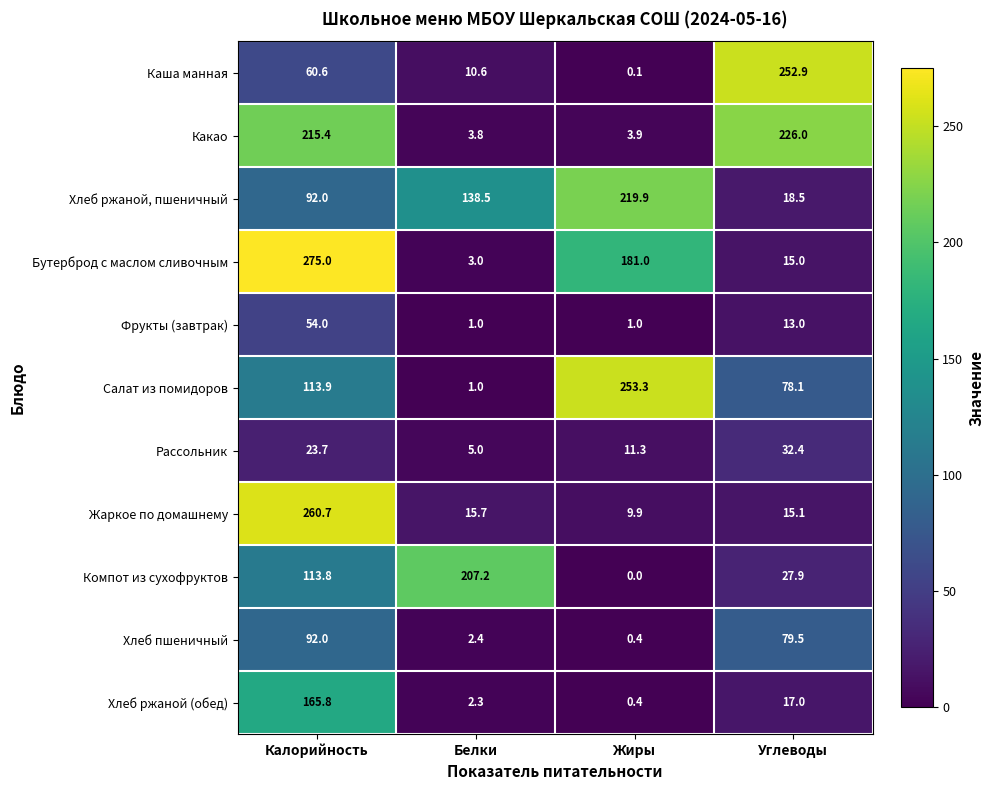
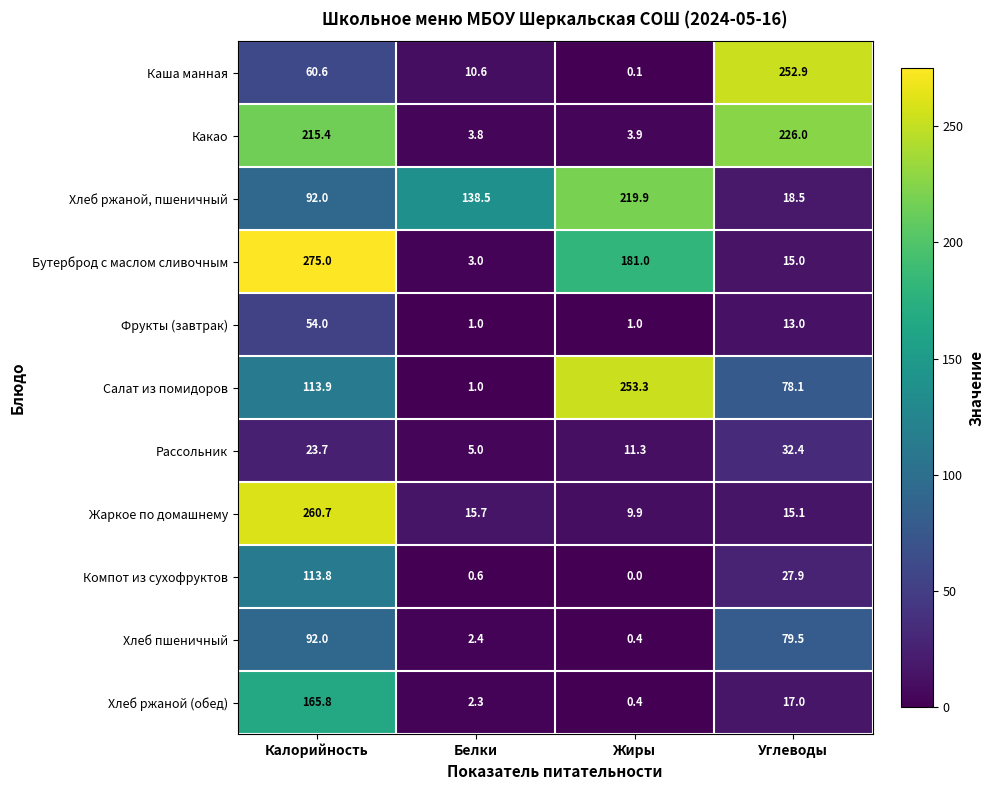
Компот из сухофруктов, Белки: 207.2 -> 0.6
